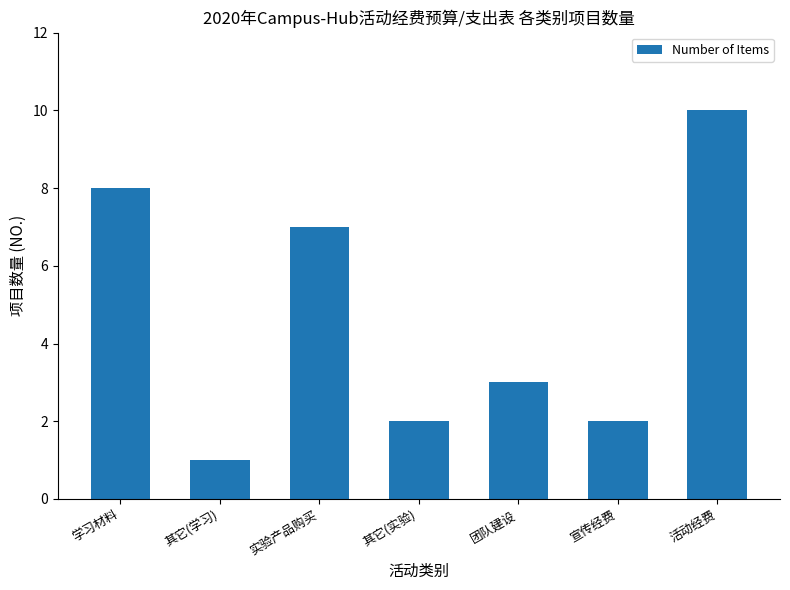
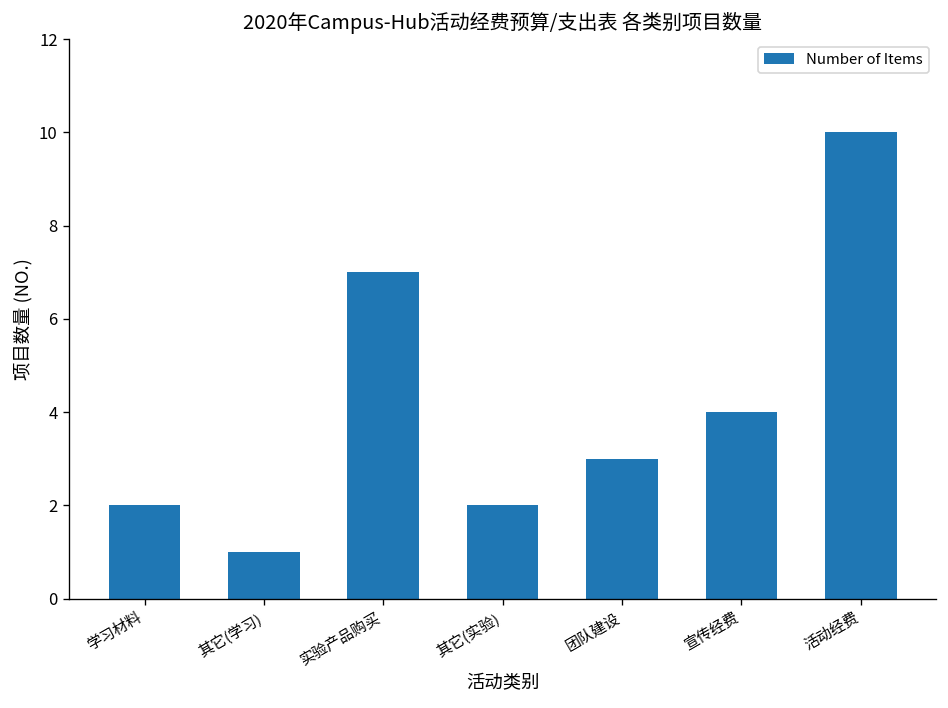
学习材料: 8 -> 2
宣传经费: 2 -> 4
